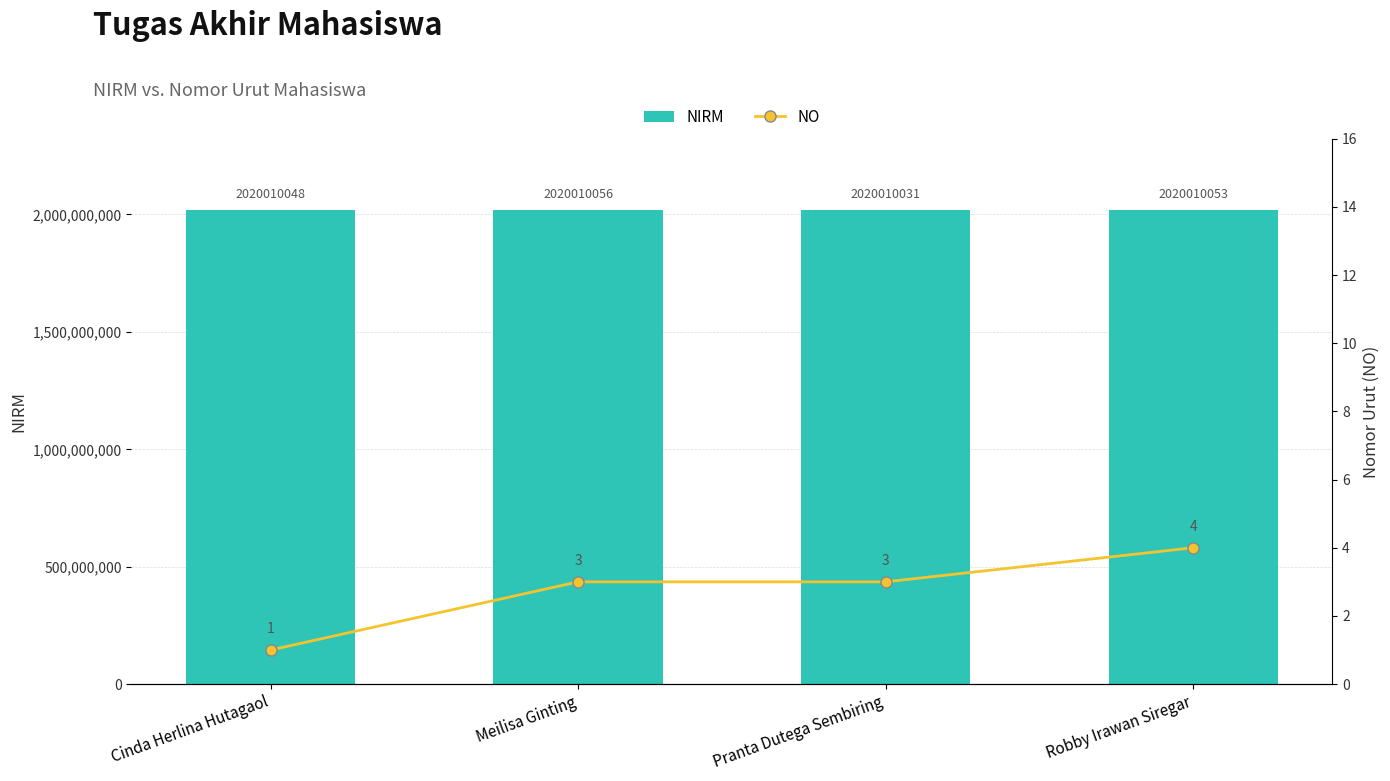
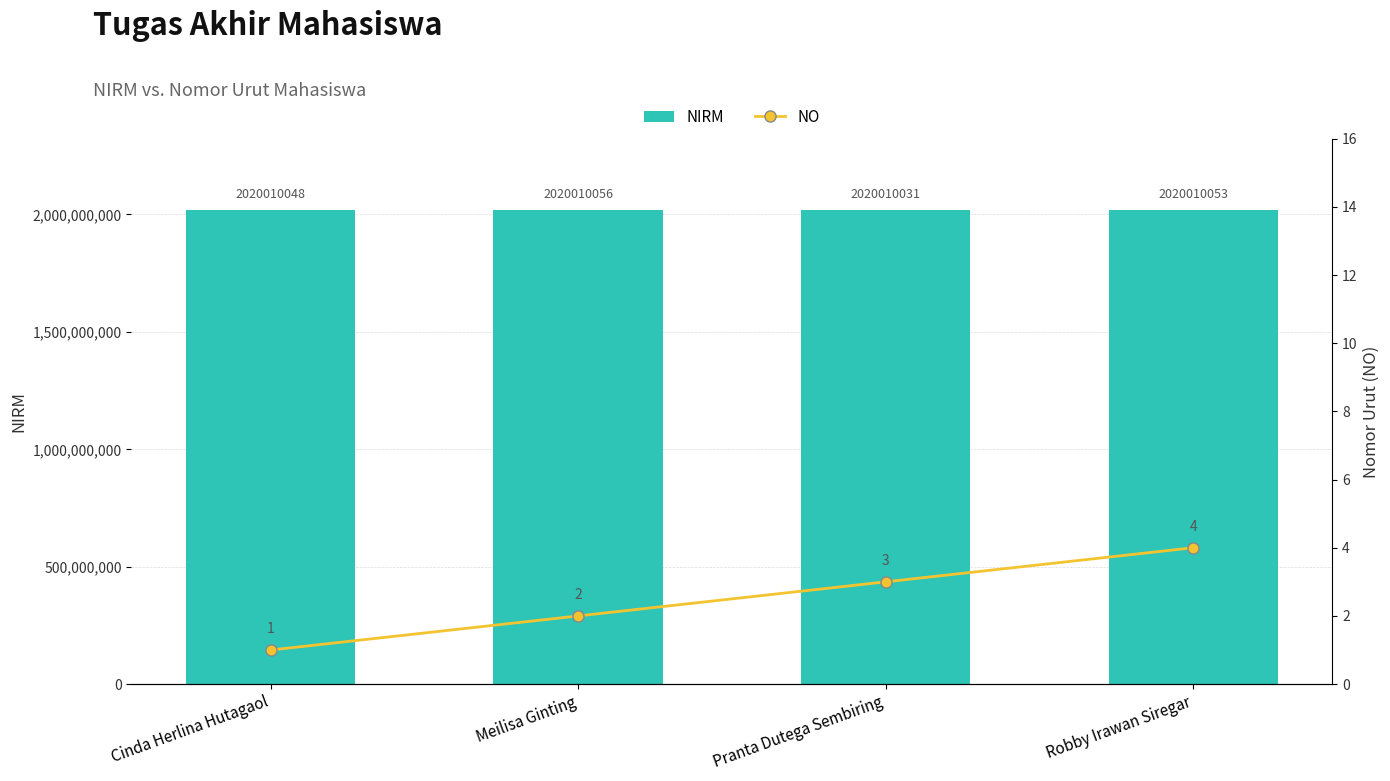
NO, Meilisa Ginting: 3 -> 2
